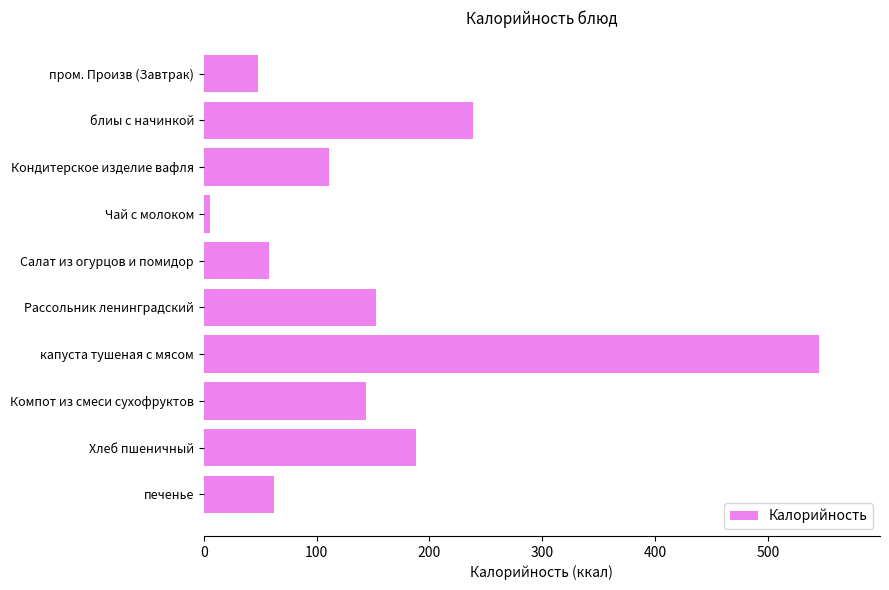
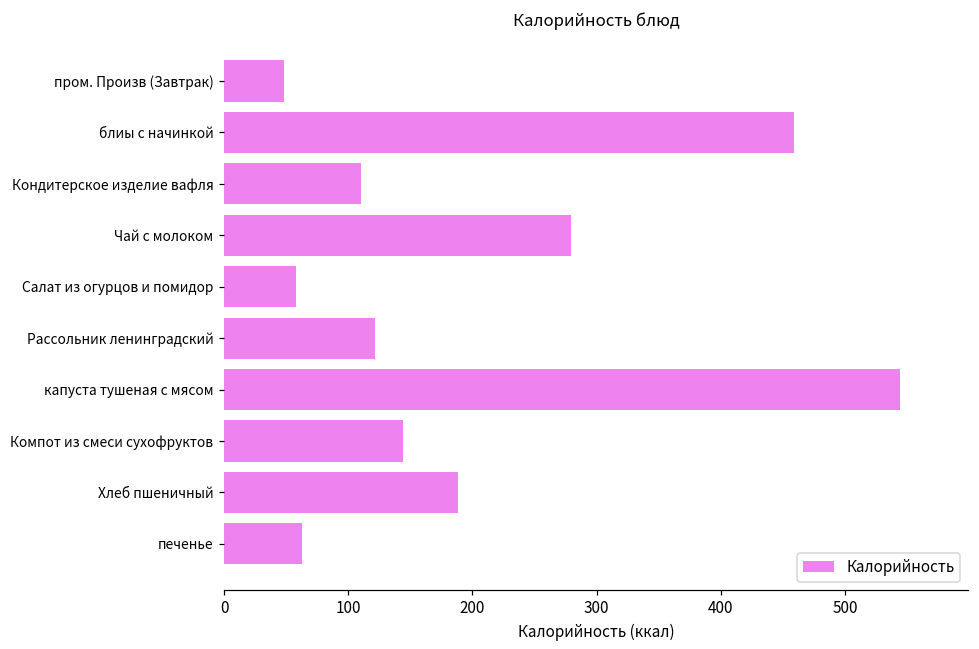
блиы с начинкой: 239 -> 459
Чай с молоком: 6 -> 279
Рассольник ленинградский: 153 -> 121
